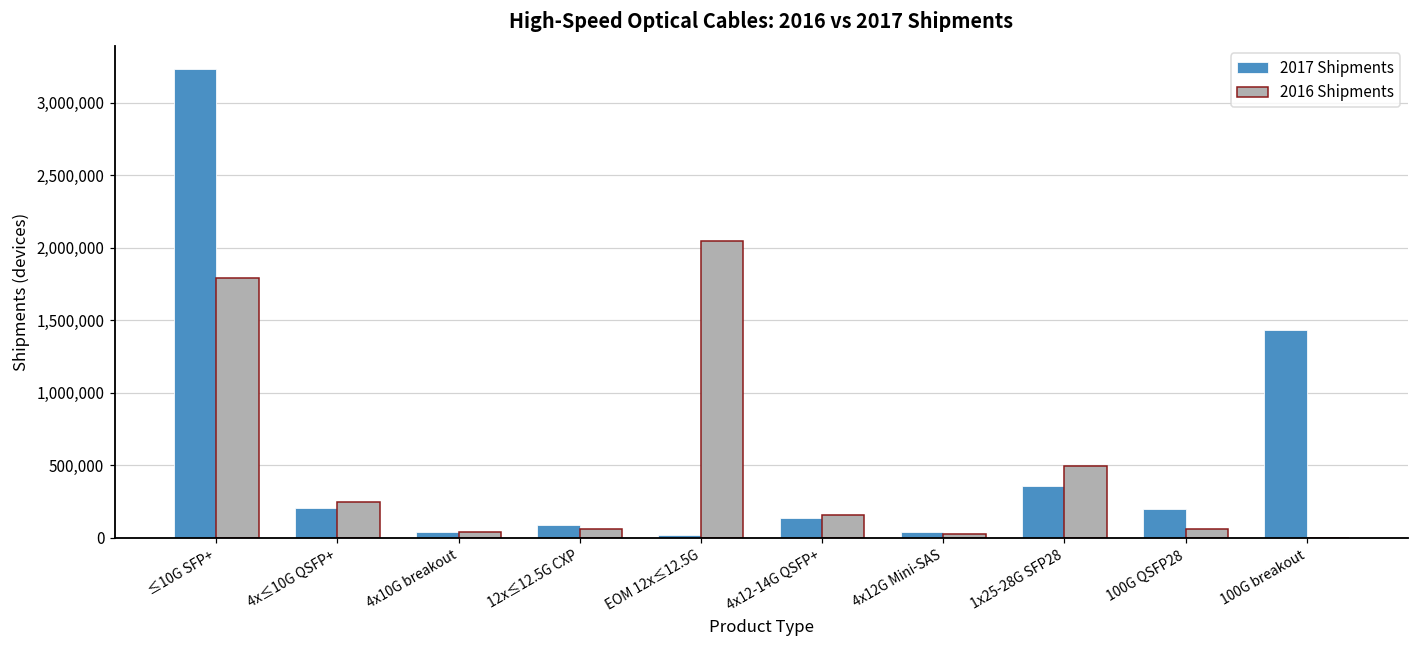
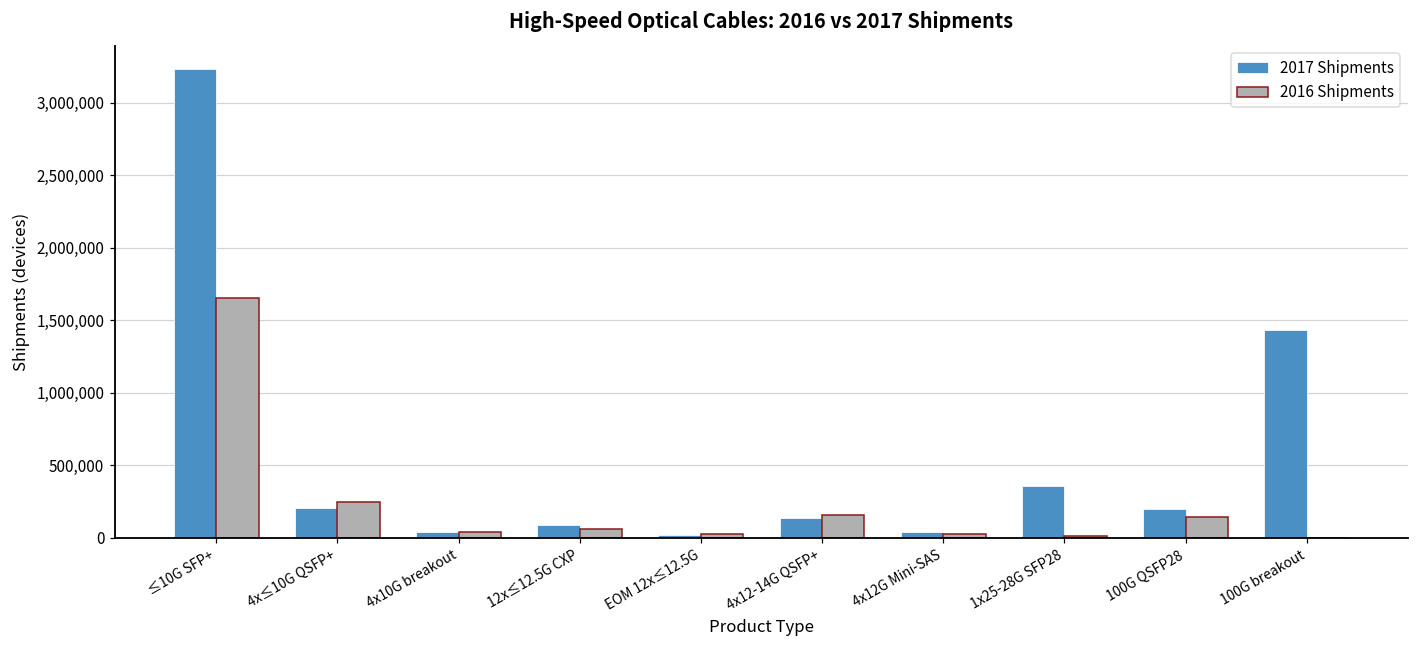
2016 Shipments, ≤10G SFP+: 1,790,000 -> 1,650,000
2016 Shipments, EOM 12x≤12.5G: 2,050,000 -> 30,000
2016 Shipments, 1x25-28G SFP28: 490,000 -> 10,000
2016 Shipments, 100G QSFP28: 60,000 -> 140,000
